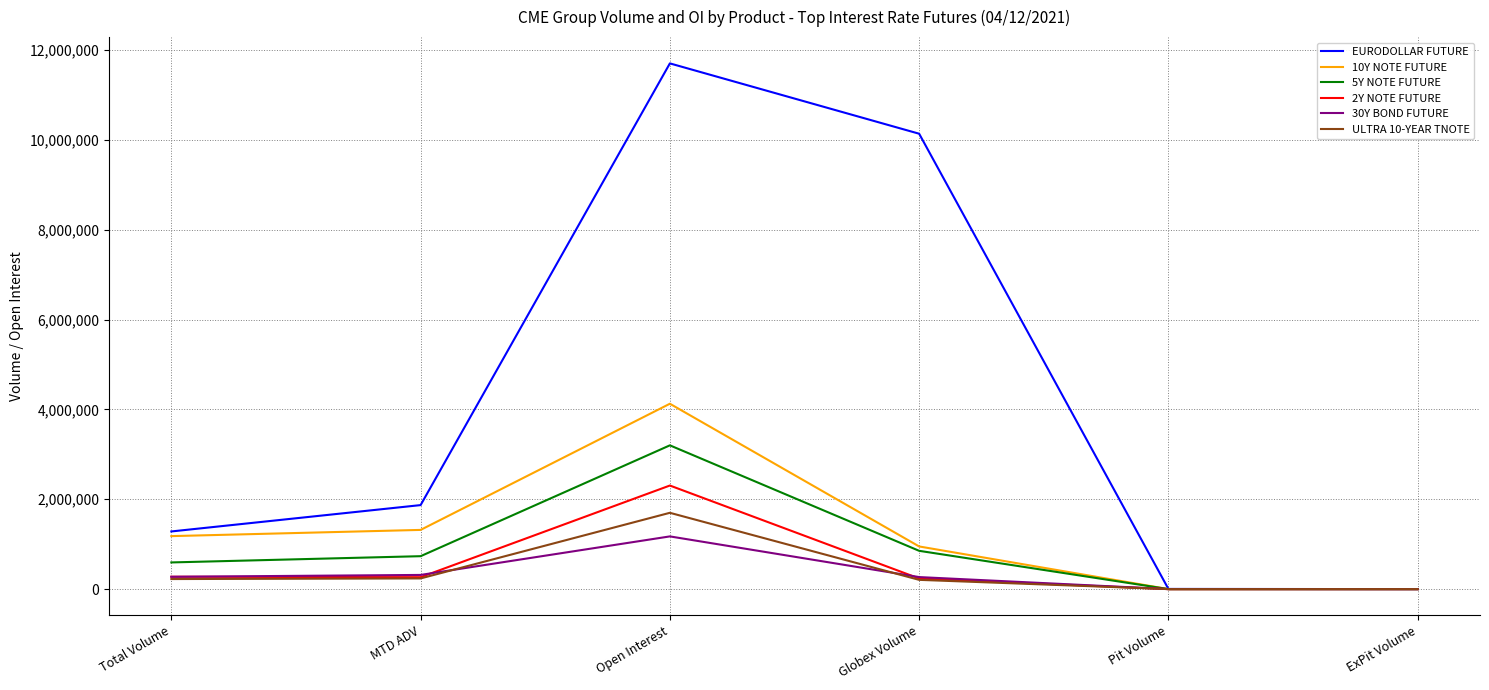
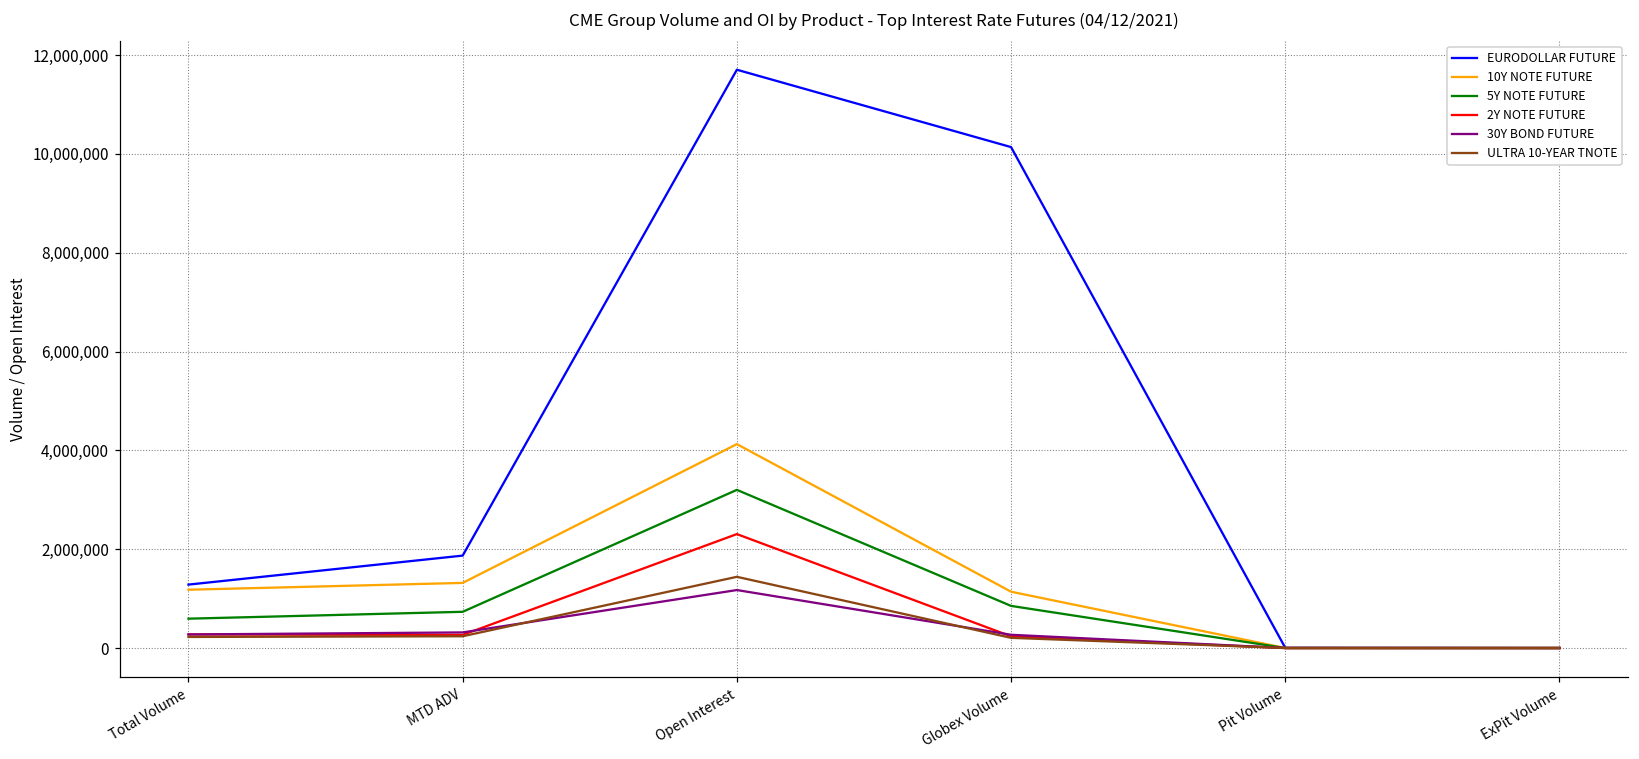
ULTRA 10-YEAR TNOTE, Open Interest: 1,700,000 -> 1,400,000
10Y NOTE FUTURE, Globex Volume: 900,000 -> 1,100,000
